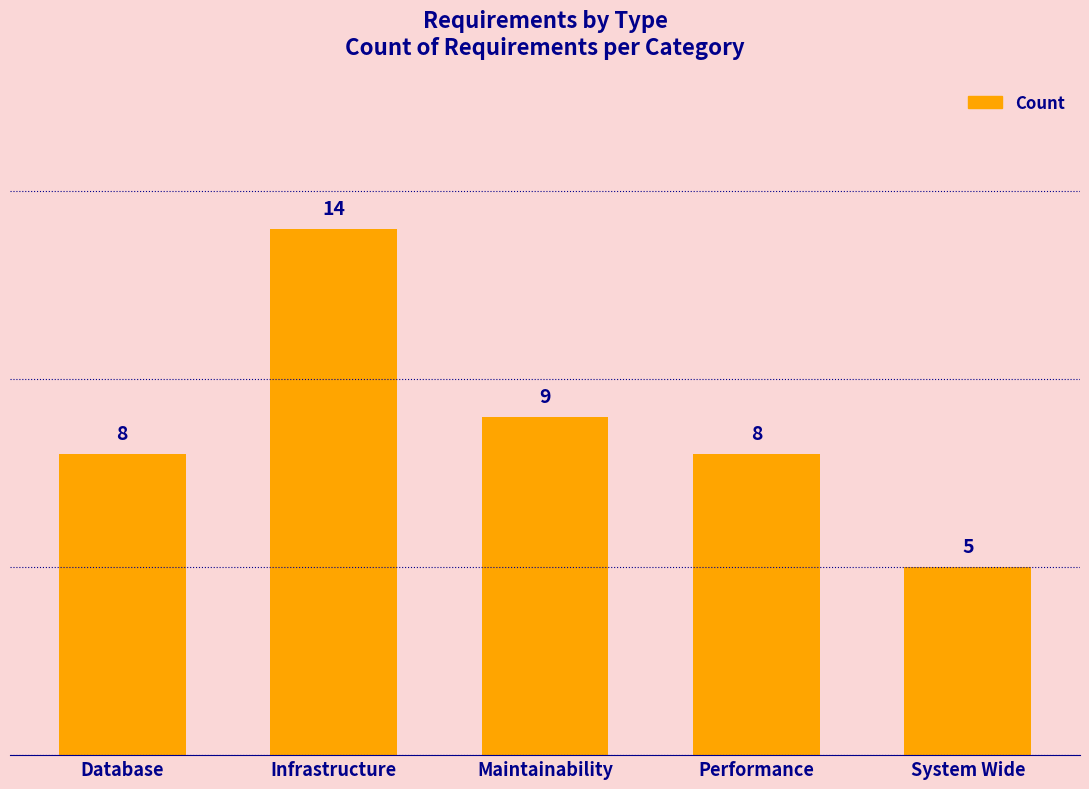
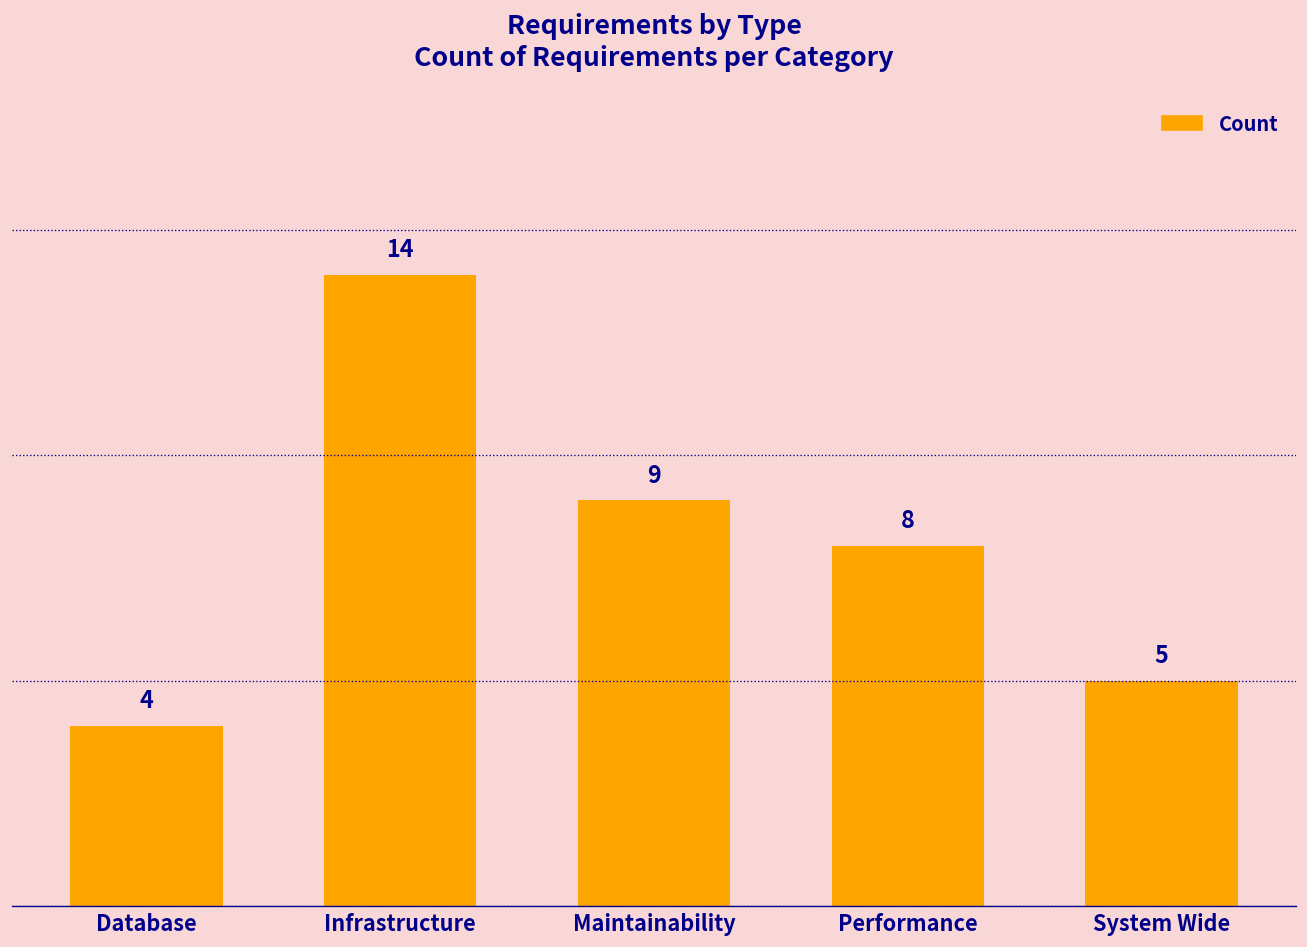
Database: 8 -> 4
